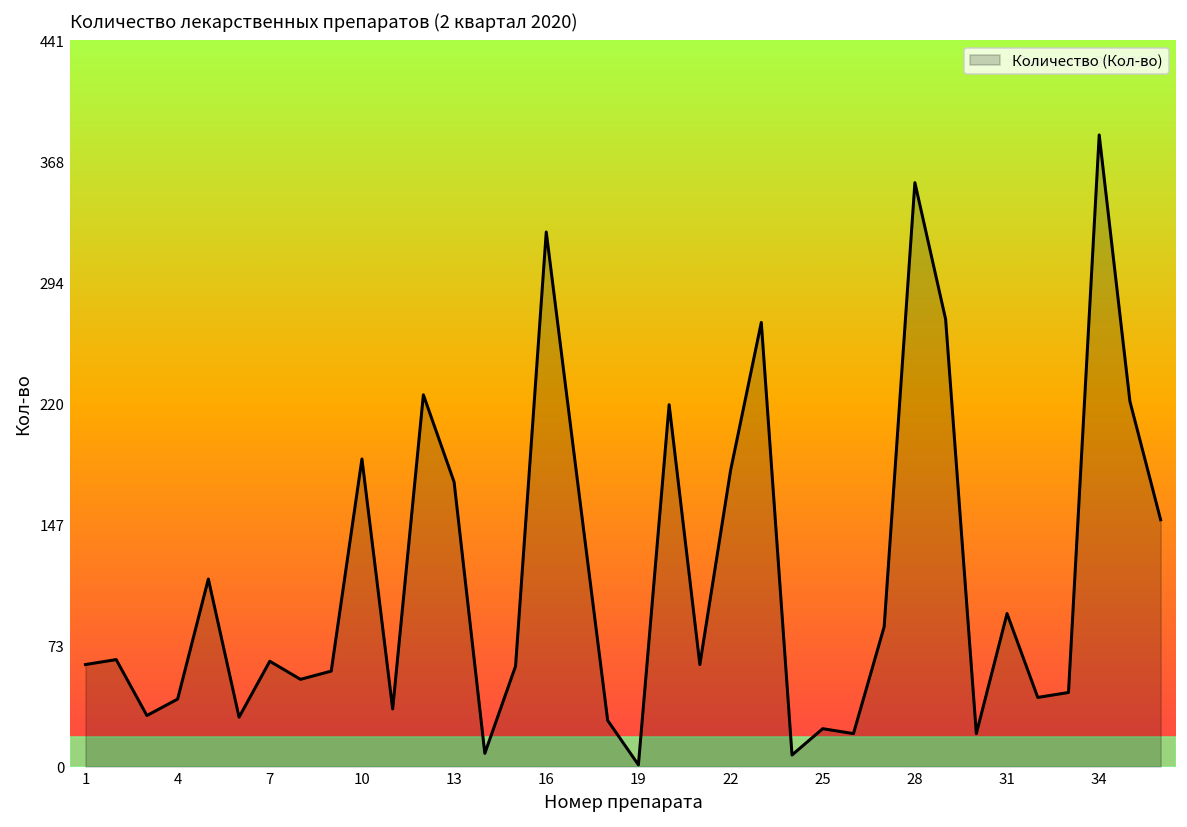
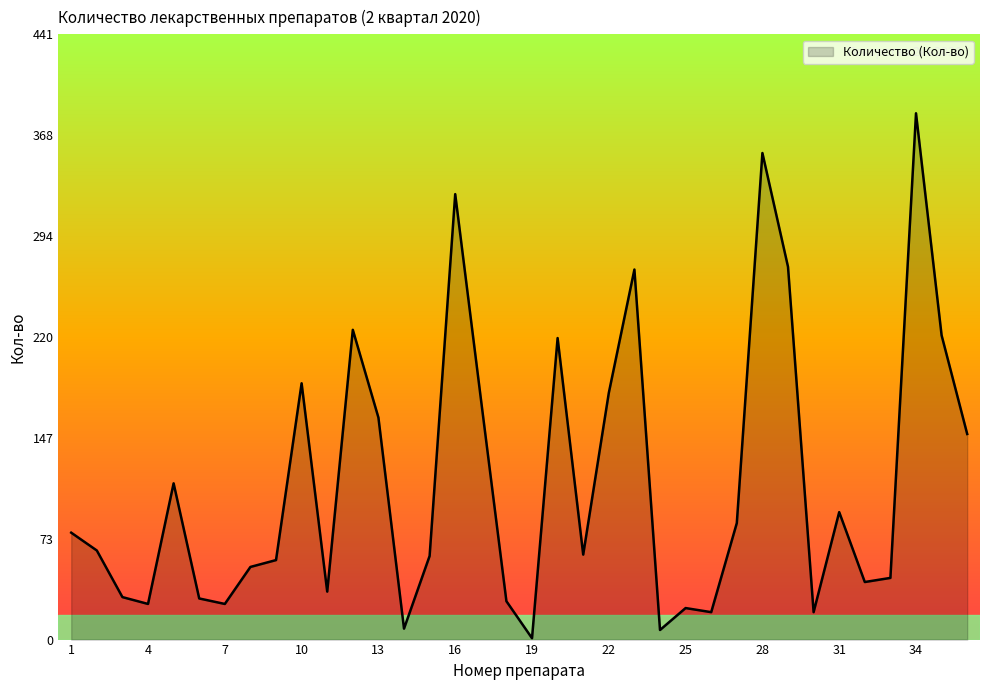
1: 62 -> 78
4: 41 -> 26
7: 64 -> 26
13: 173 -> 162
